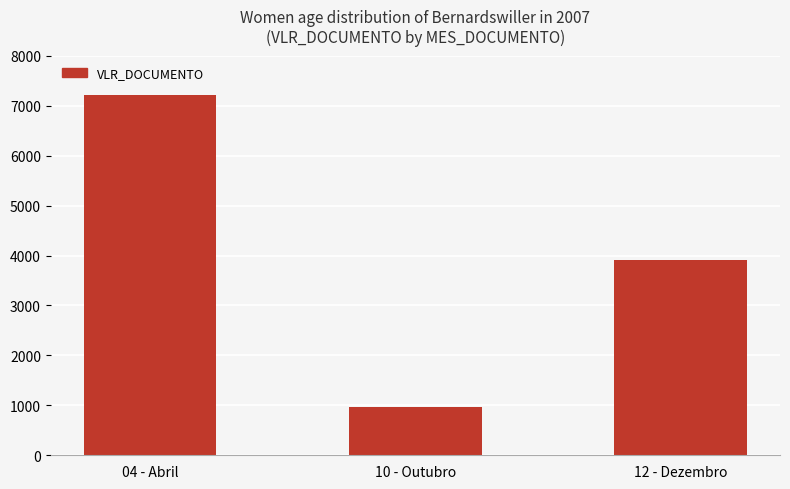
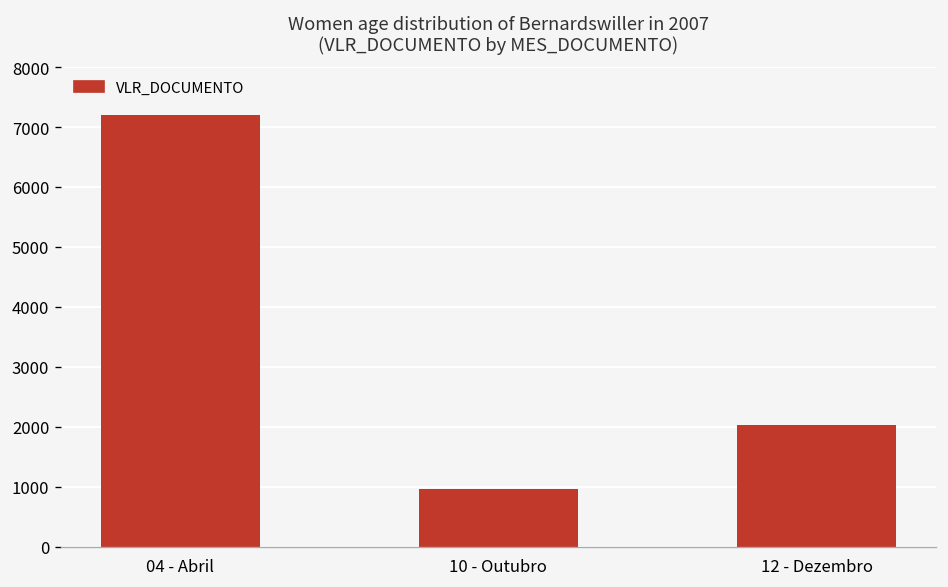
12 - Dezembro: 3900 -> 2000
